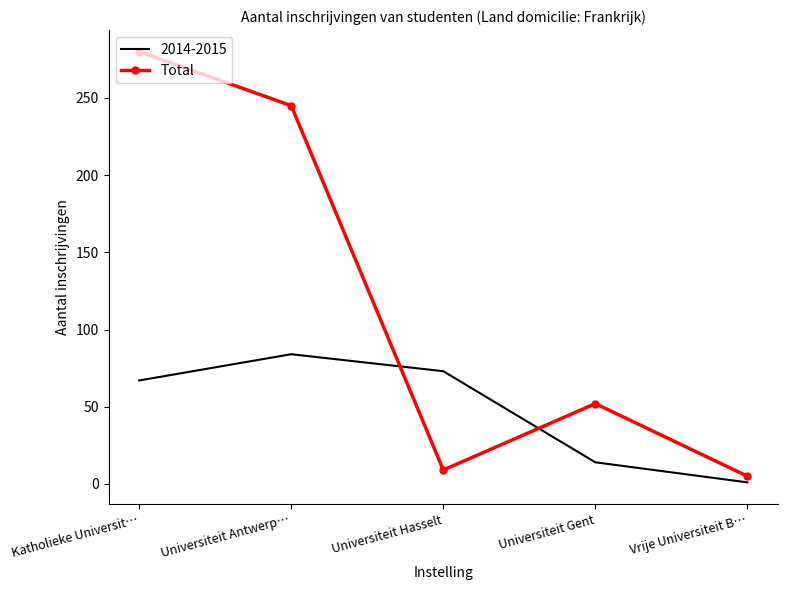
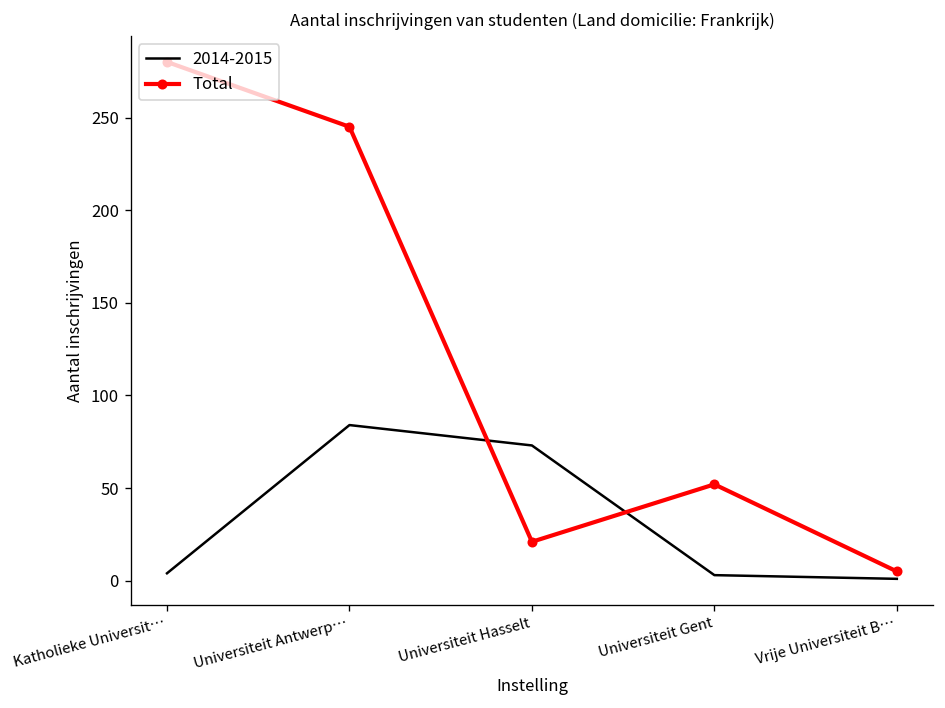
2014-2015, Katholieke Universit…: 67 -> 4
Total, Universiteit Hasselt: 9 -> 21
2014-2015, Universiteit Gent: 14 -> 3
